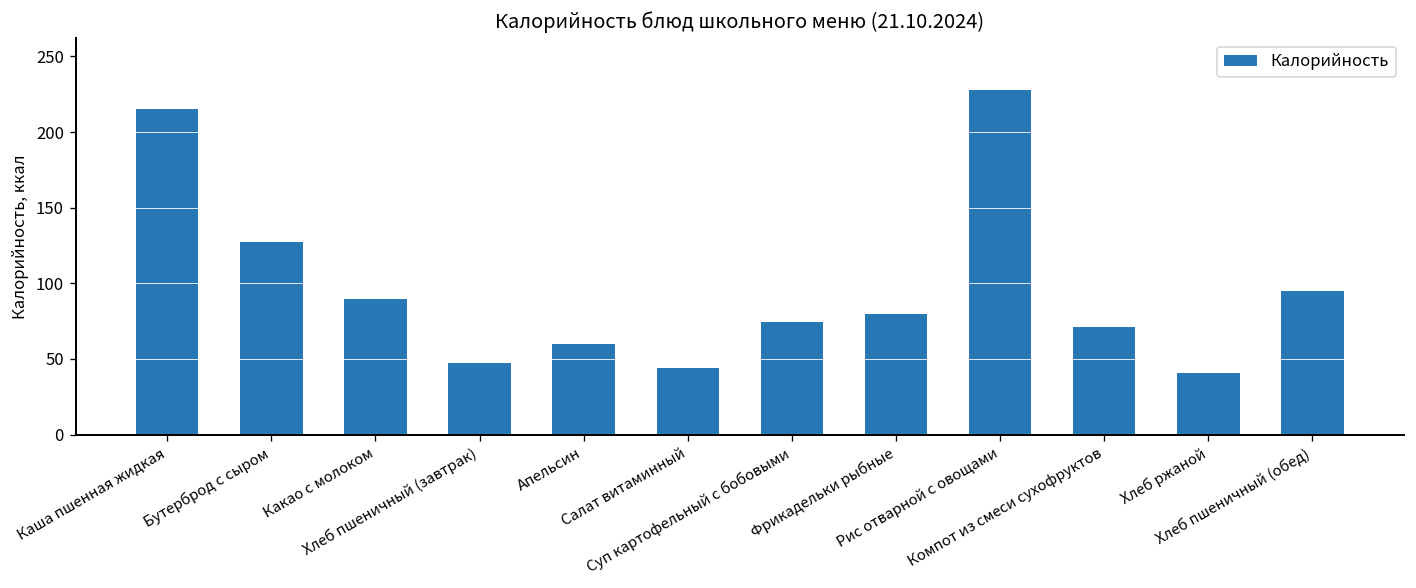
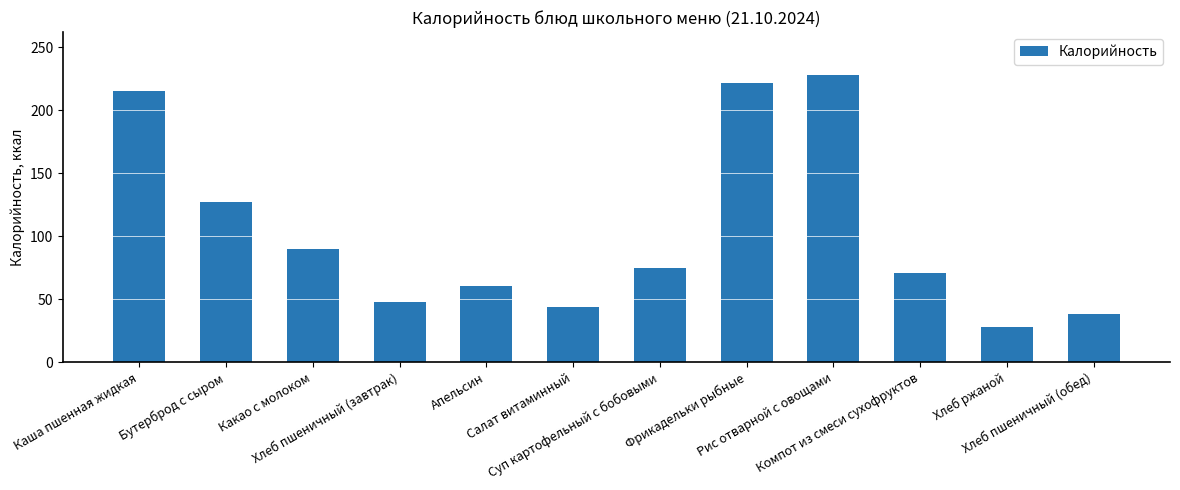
Фрикадельки рыбные: 80 -> 221
Хлеб ржаной: 41 -> 28
Хлеб пшеничный (обед): 95 -> 38
